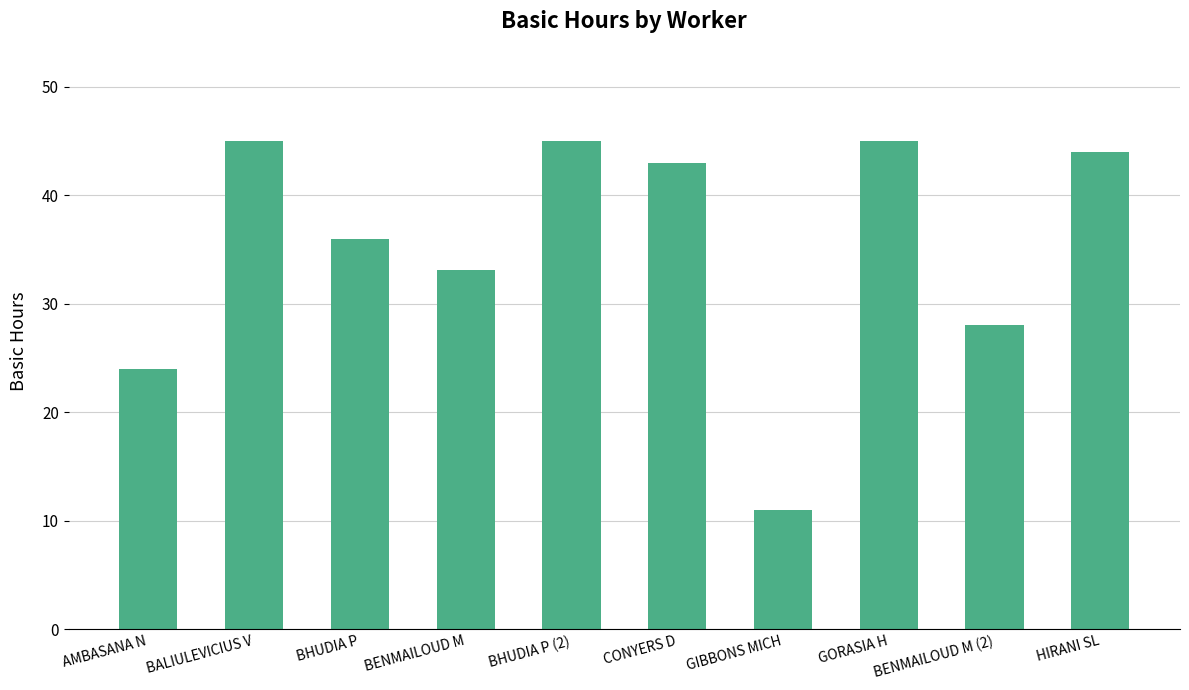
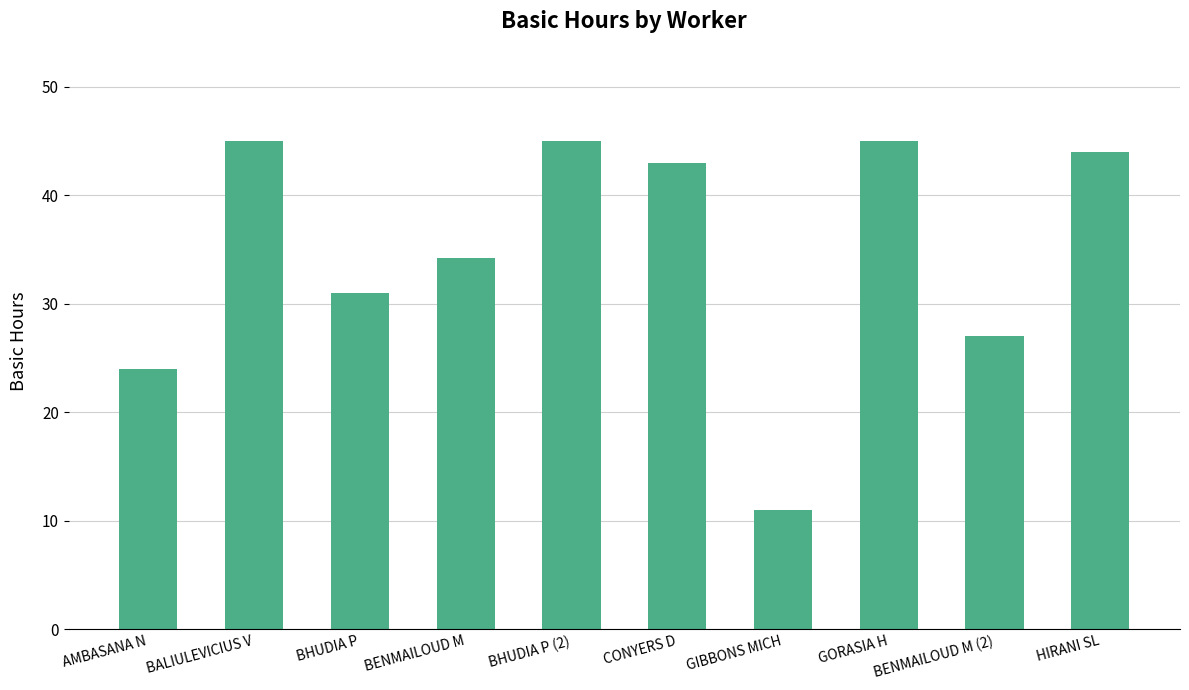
BHUDIA P: 36 -> 31
BENMAILOUD M: 33.1 -> 34.3
BENMAILOUD M (2): 28 -> 27
